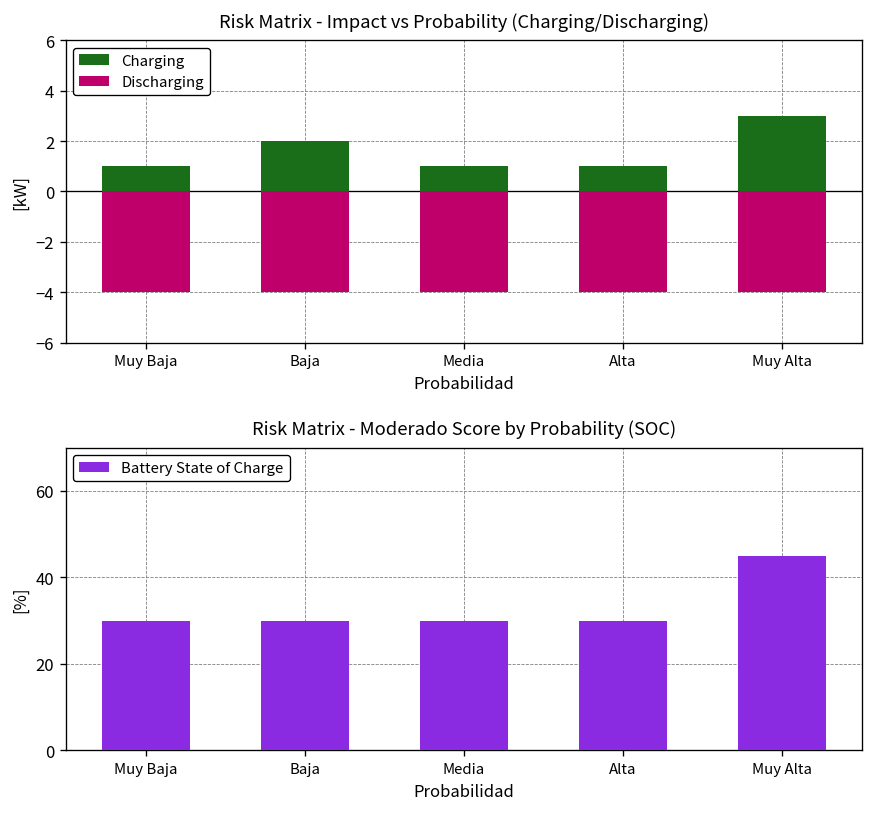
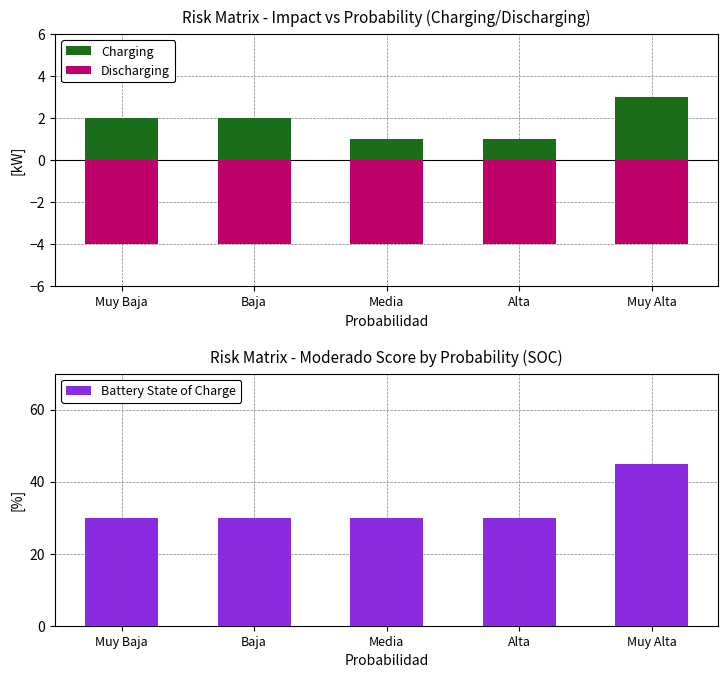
Risk Matrix - Impact vs Probability (Charging/Discharging), Charging, Muy Baja: 1 -> 2
